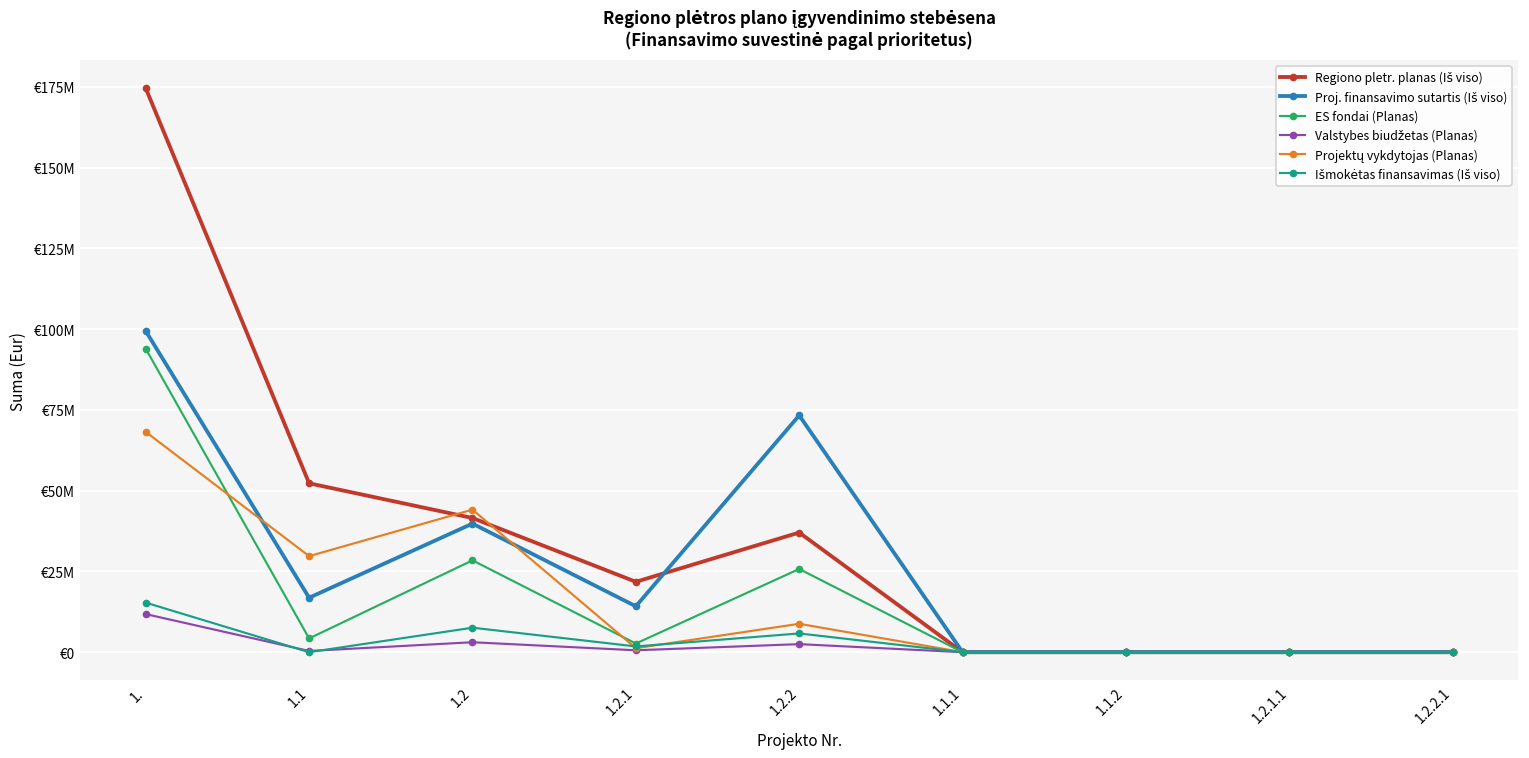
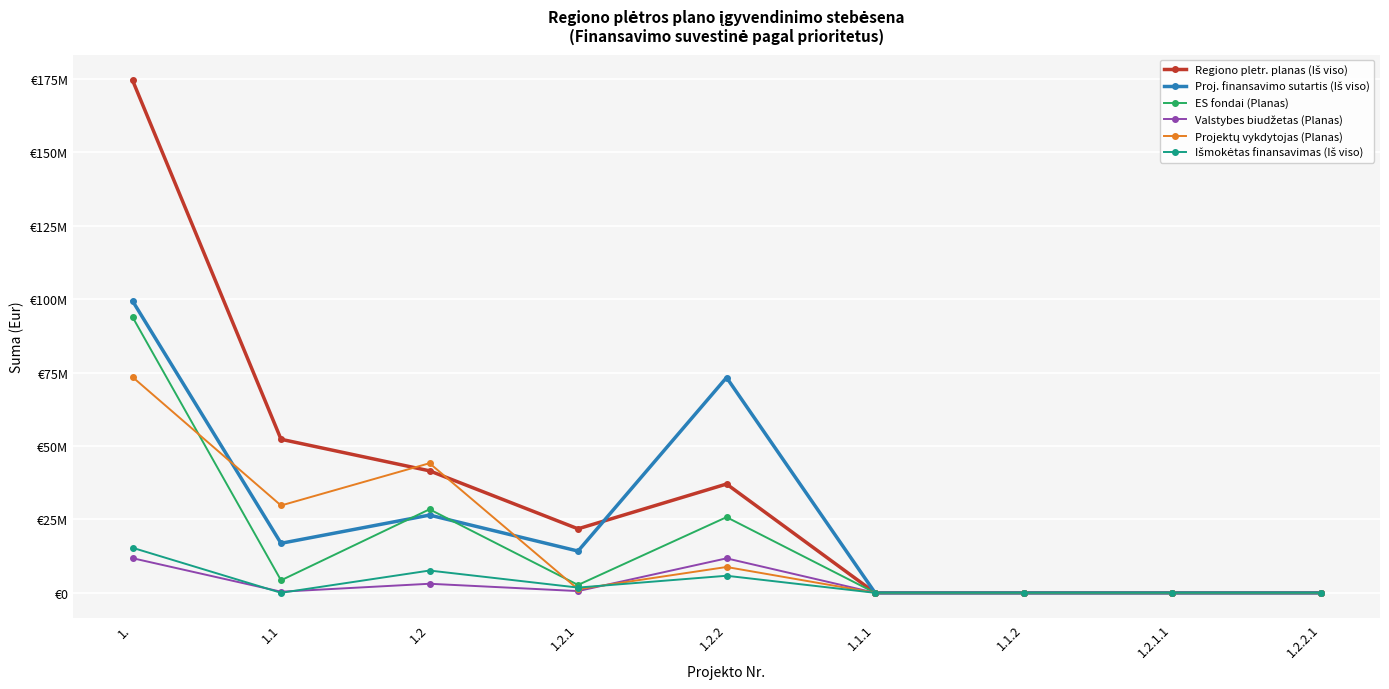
Projektų vykdytojas (Planas), 1.: €68000000 -> €73000000
Proj. finansavimo sutartis (Iš viso), 1.2: €40000000 -> €26000000
Valstybes biudžetas (Planas), 1.2.2: €2000000 -> €12000000
